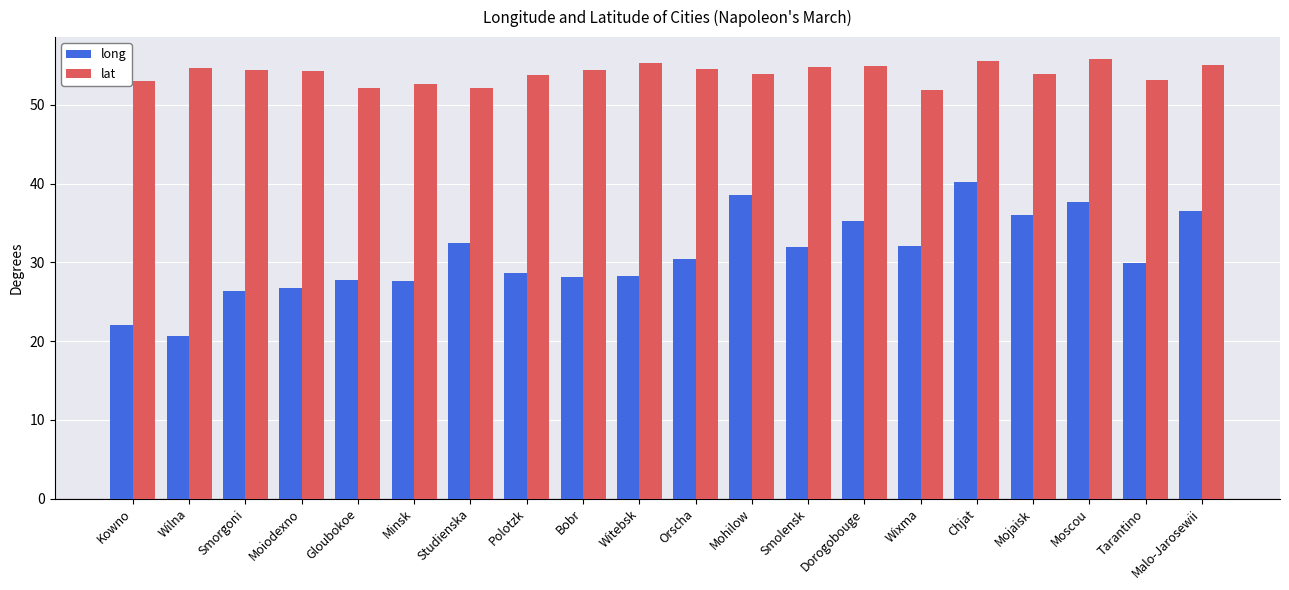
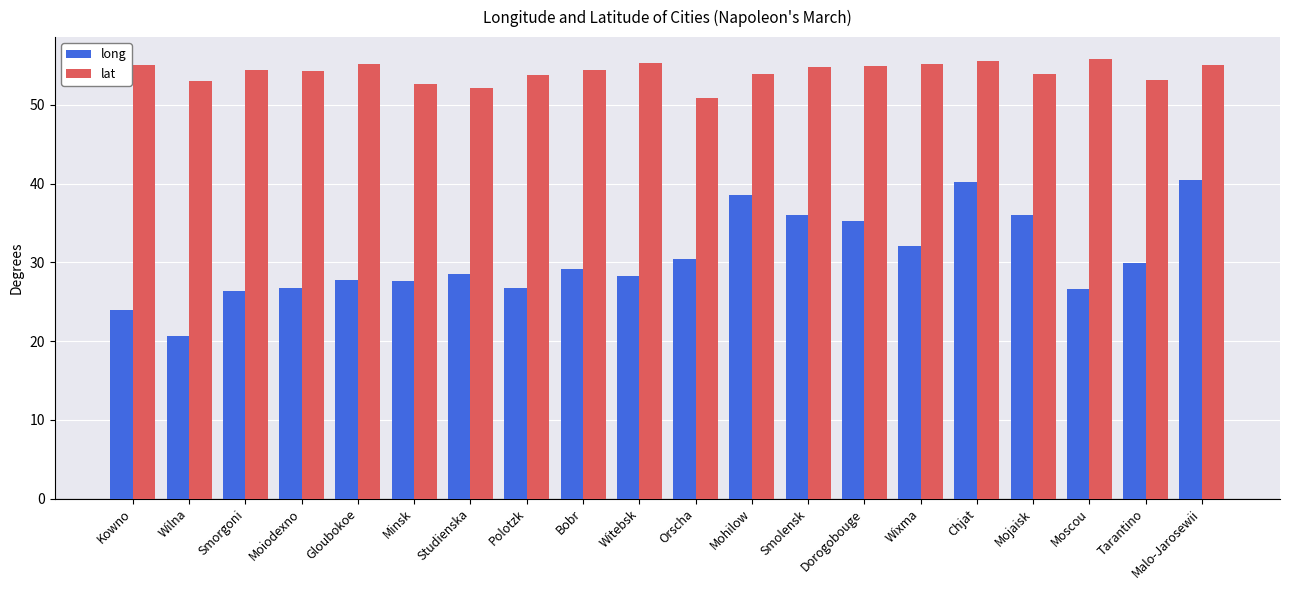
long, Kowno: 22 -> 24
lat, Kowno: 53 -> 55
lat, Wilna: 55 -> 53
lat, Gloubokoe: 52 -> 55
long, Studienska: 33 -> 29
long, Polotzk: 29 -> 27
long, Bobr: 28 -> 29
lat, Orscha: 55 -> 51
long, Smolensk: 32 -> 36
lat, Wixma: 52 -> 55
long, Moscou: 38 -> 27
long, Malo-Jarosewii: 37 -> 40
